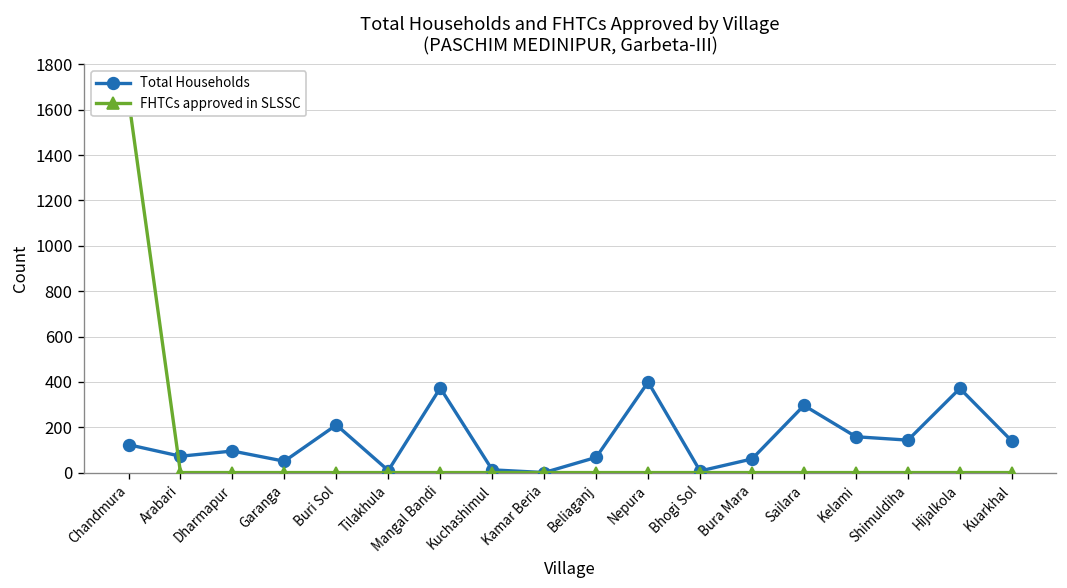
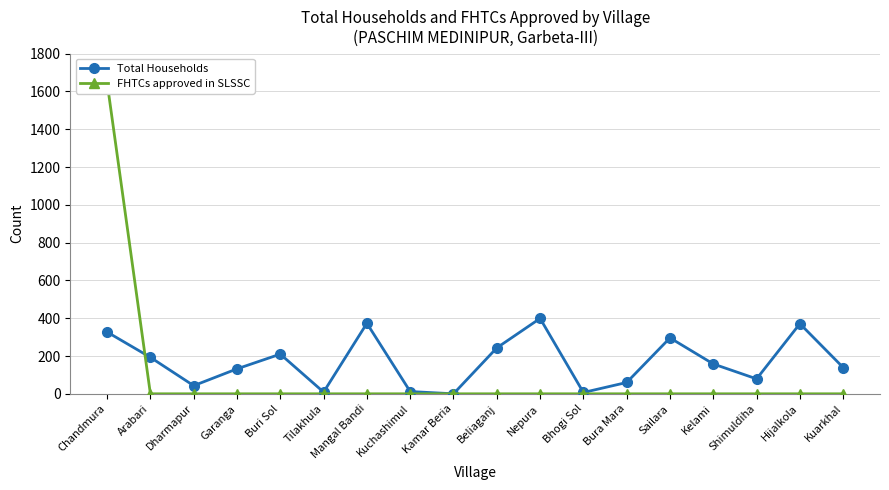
Total Households, Chandmura: 120 -> 330
Total Households, Arabari: 70 -> 190
Total Households, Dharmapur: 100 -> 40
Total Households, Garanga: 50 -> 130
Total Households, Beliaganj: 70 -> 240
Total Households, Shimuldiha: 140 -> 80
